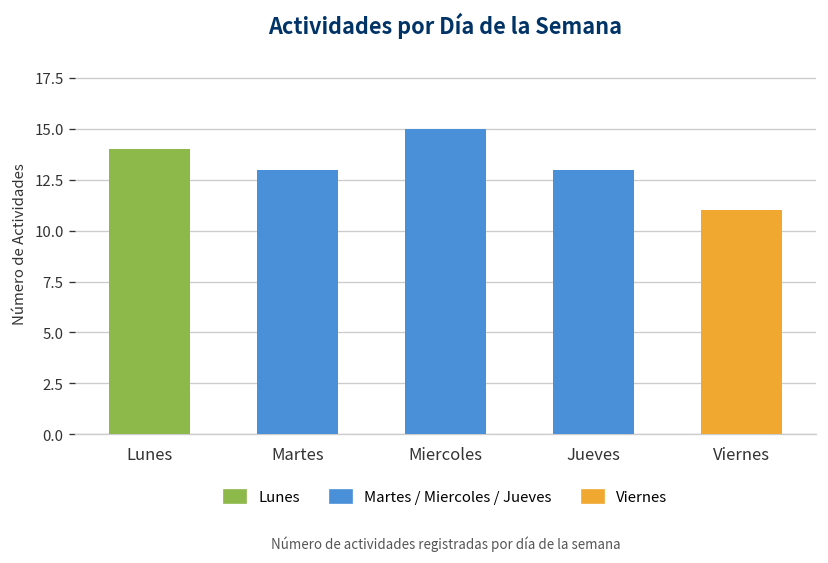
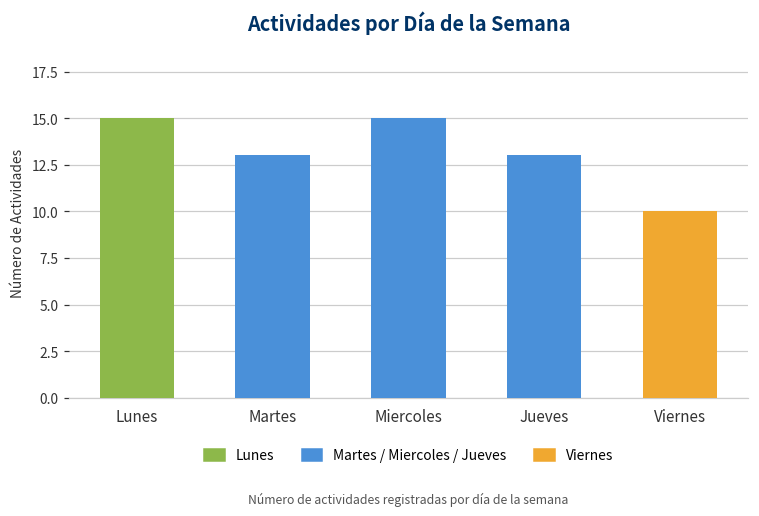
Lunes: 14 -> 15
Viernes: 11 -> 10
